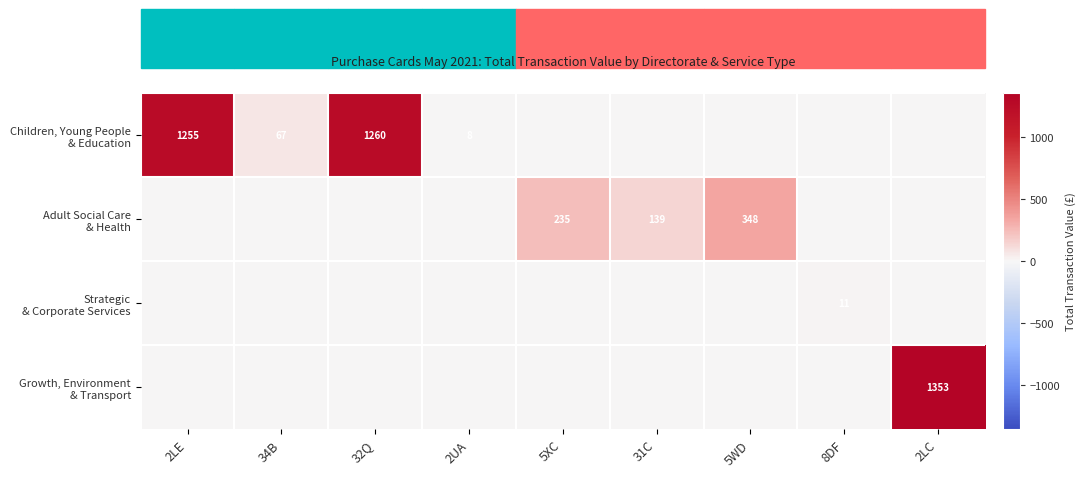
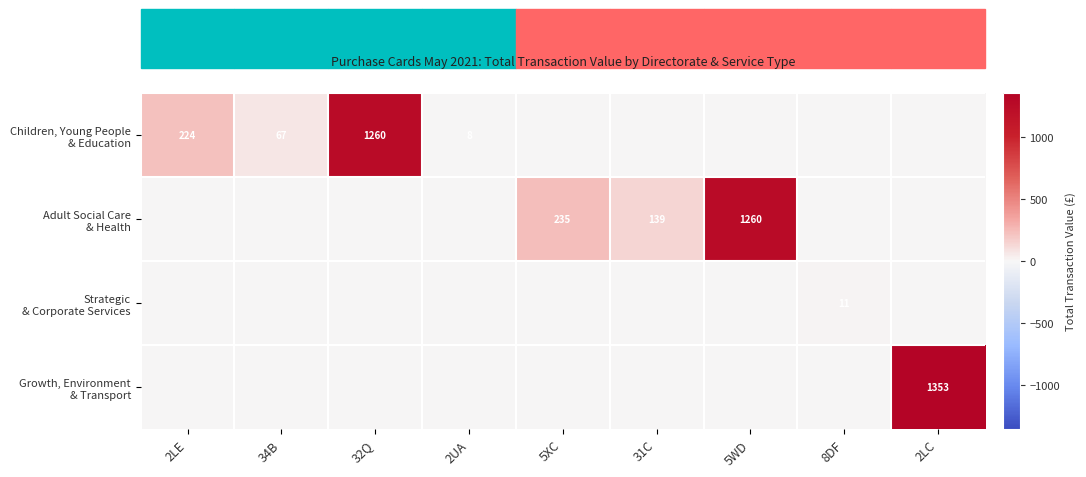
Children, Young People & Education, 2LE: 1255 -> 224
Adult Social Care & Health, 5WD: 348 -> 1260
